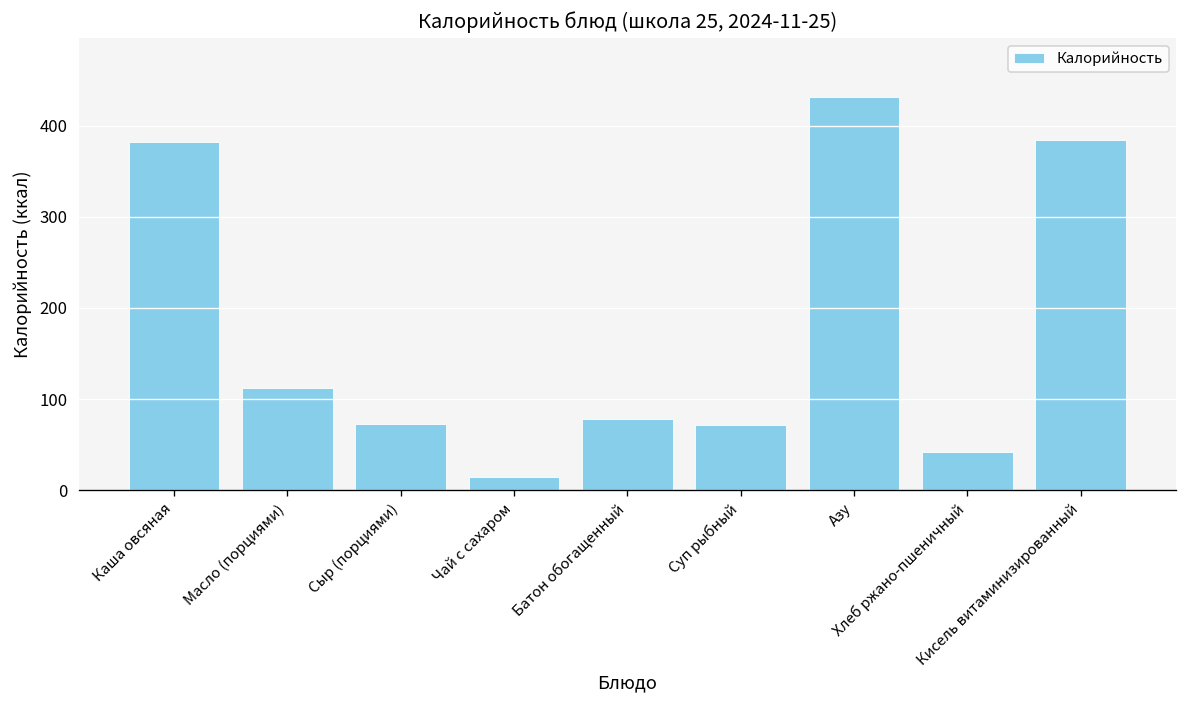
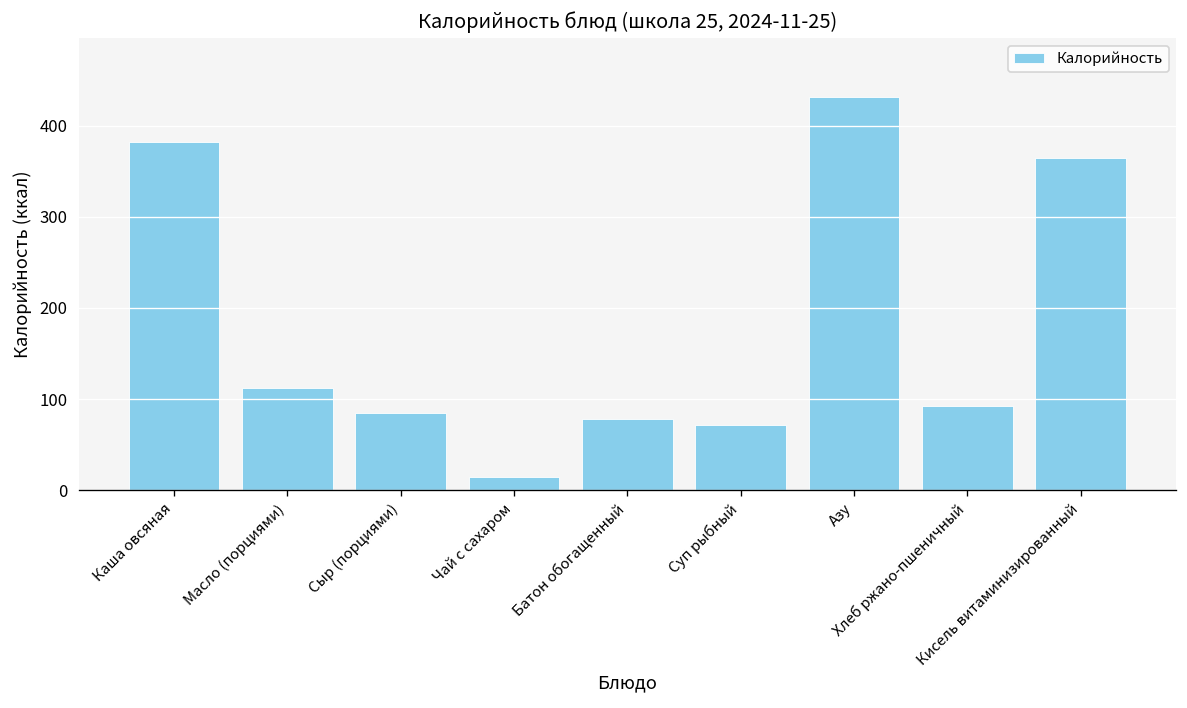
Сыр (порциями): 70 -> 90
Хлеб ржано-пшеничный: 40 -> 90
Кисель витаминизированный: 380 -> 360
